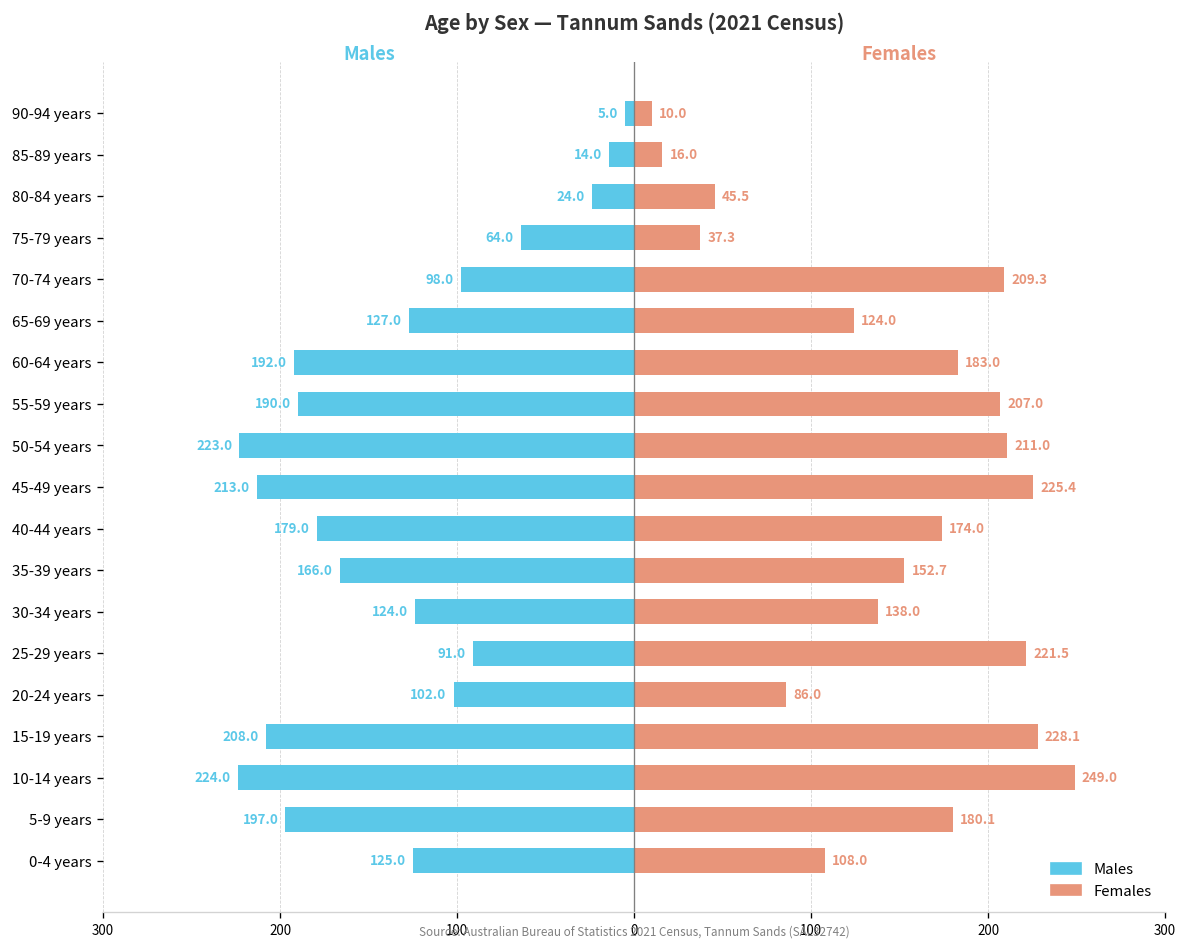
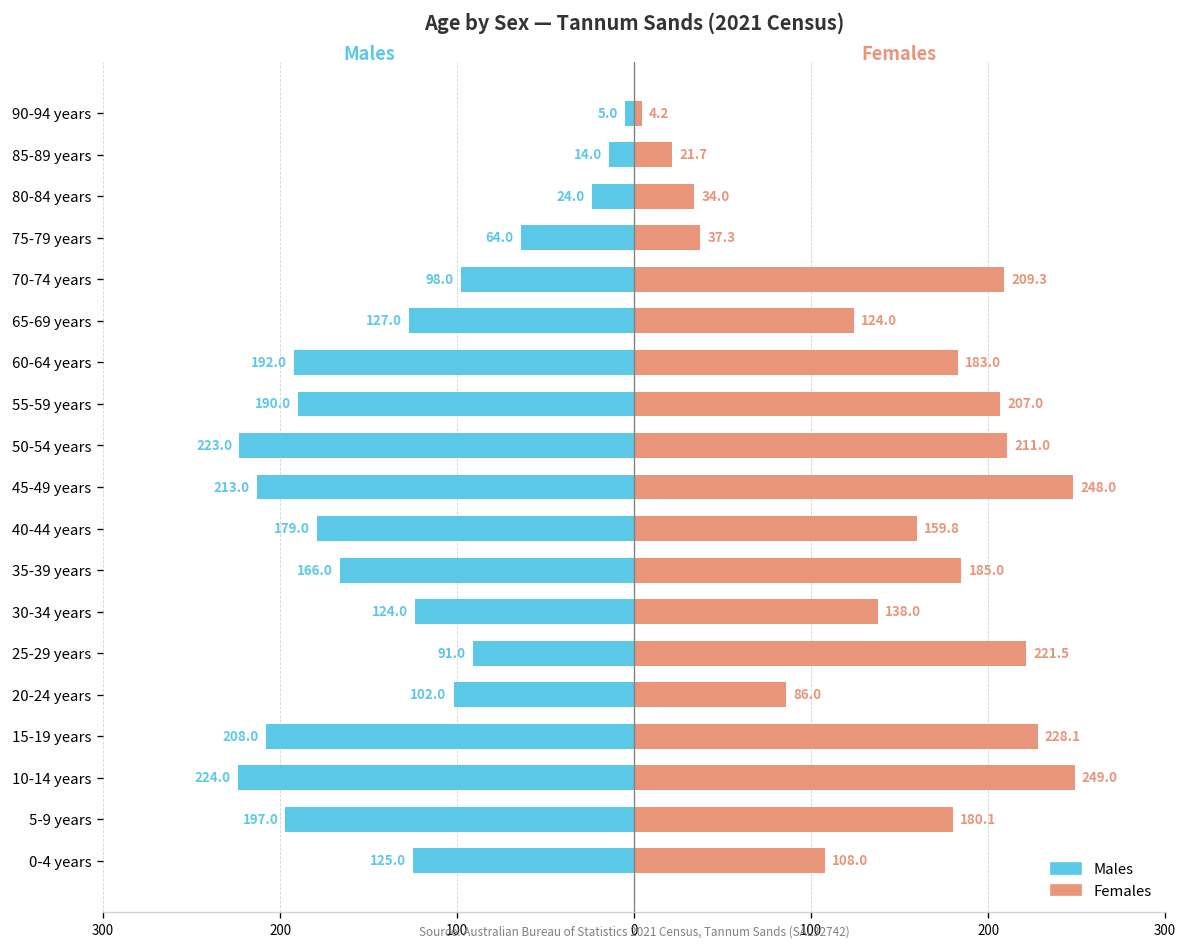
Females, 90-94 years: 10.0 -> 4.2
Females, 85-89 years: 16.0 -> 21.7
Females, 80-84 years: 45.5 -> 34.0
Females, 45-49 years: 225.4 -> 248.0
Females, 40-44 years: 174.0 -> 159.8
Females, 35-39 years: 152.7 -> 185.0
